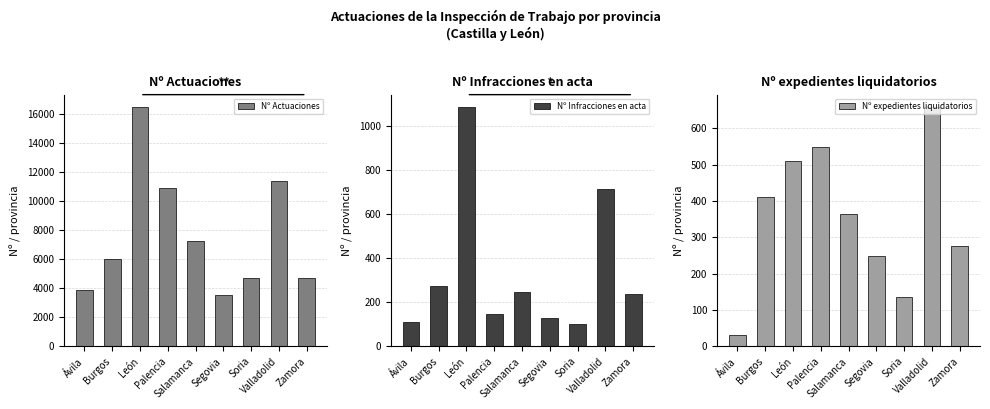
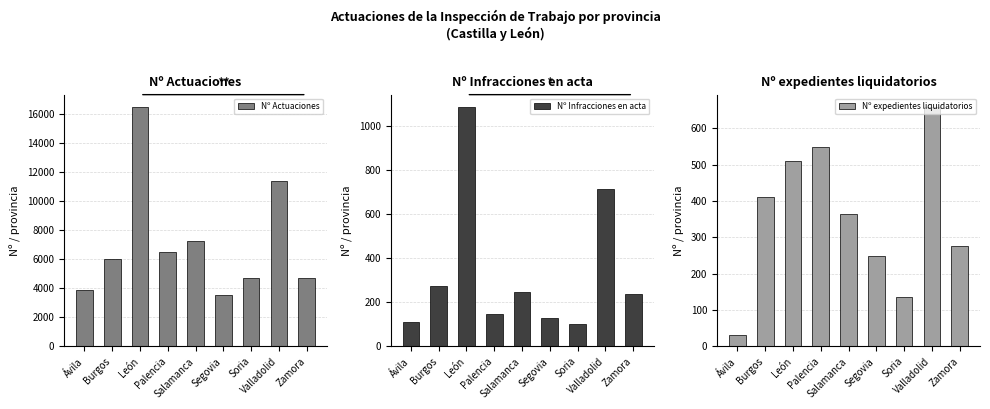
Nº Actuaciones, Palencia: 10900 -> 6500
